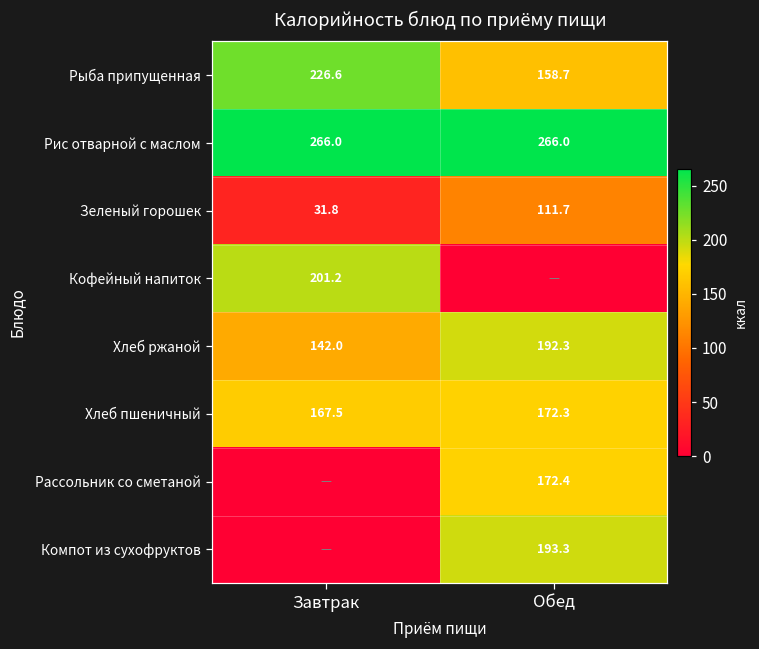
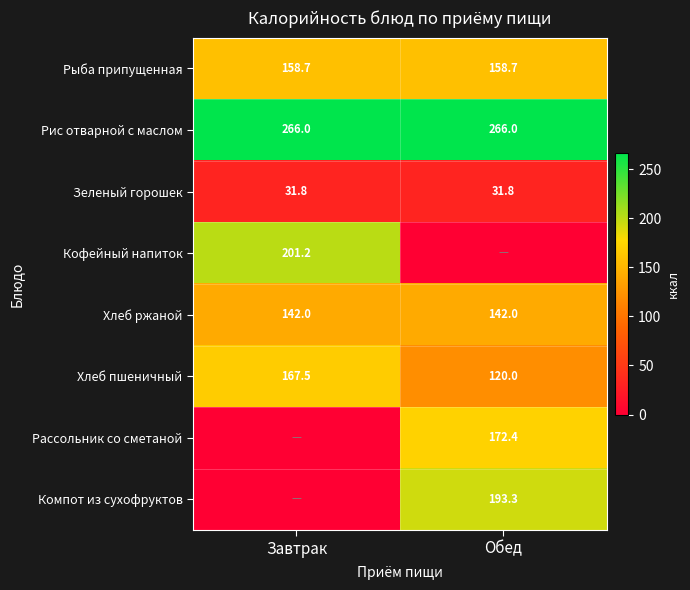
Рыба припущенная, Завтрак: 226.6 -> 158.7
Зеленый горошек, Обед: 111.7 -> 31.8
Хлеб ржаной, Обед: 192.3 -> 142.0
Хлеб пшеничный, Обед: 172.3 -> 120.0
